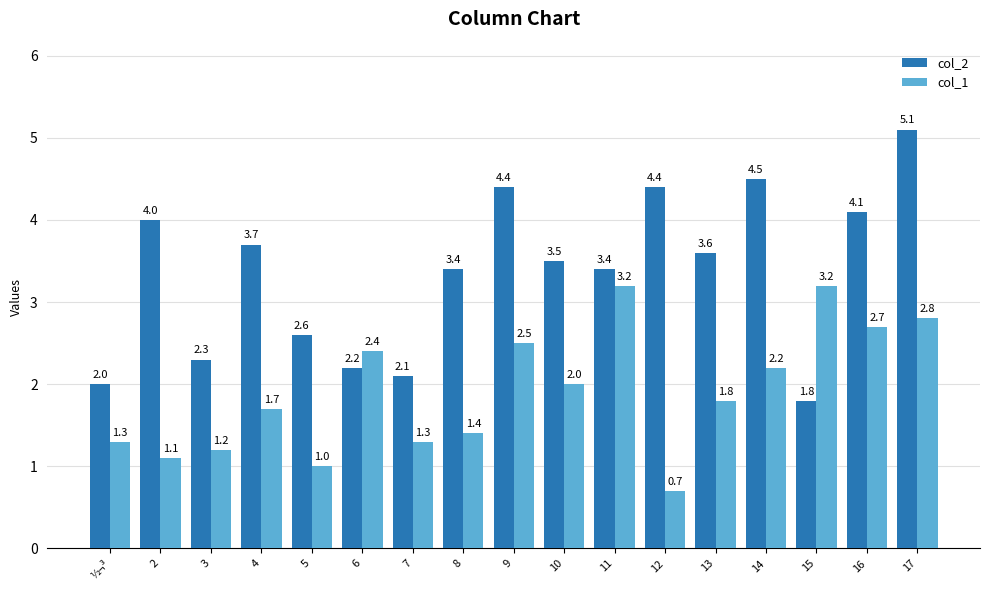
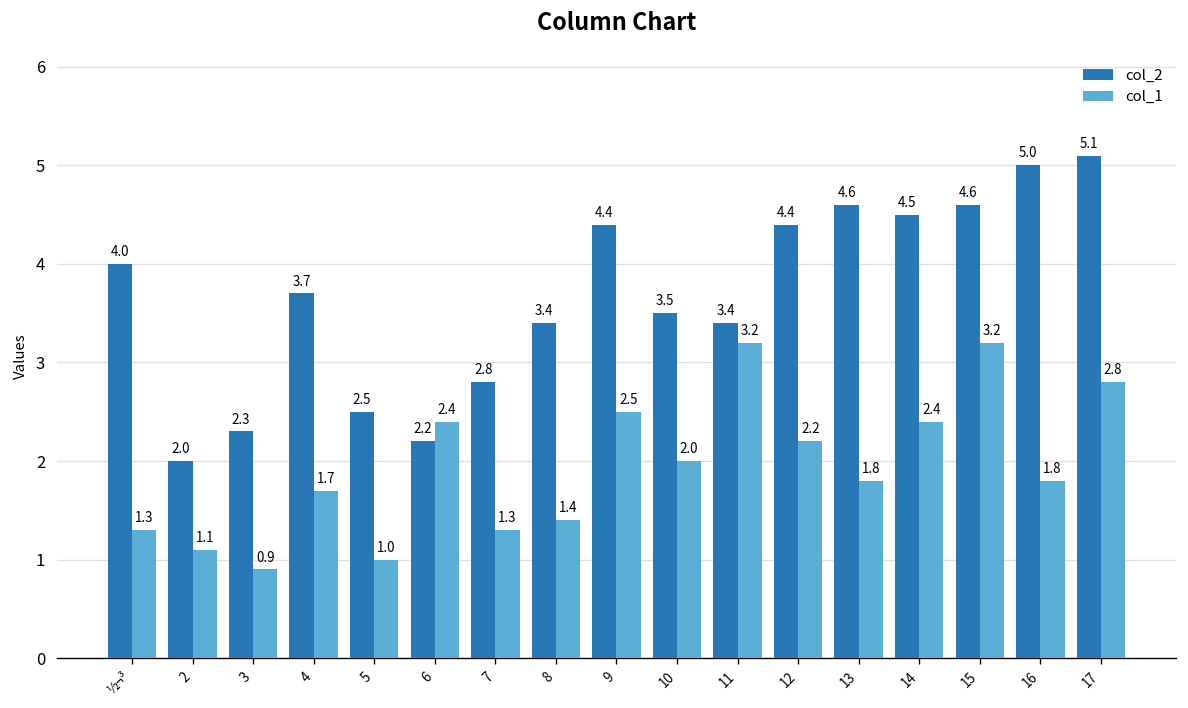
col_2, ½¬³: 2.0 -> 4.0
col_2, 2: 4.0 -> 2.0
col_1, 3: 1.2 -> 0.9
col_2, 5: 2.6 -> 2.5
col_2, 7: 2.1 -> 2.8
col_1, 12: 0.7 -> 2.2
col_2, 13: 3.6 -> 4.6
col_1, 14: 2.2 -> 2.4
col_2, 15: 1.8 -> 4.6
col_2, 16: 4.1 -> 5.0
col_1, 16: 2.7 -> 1.8
